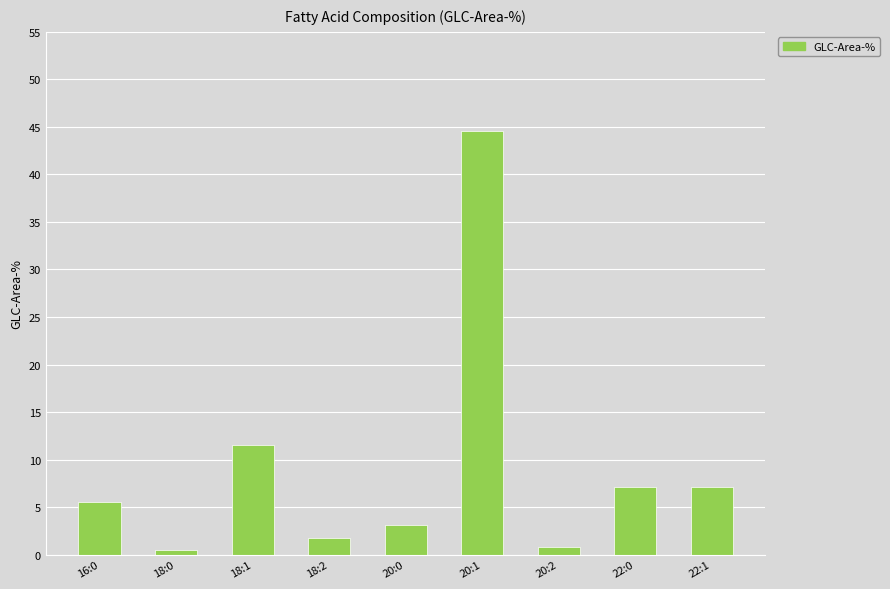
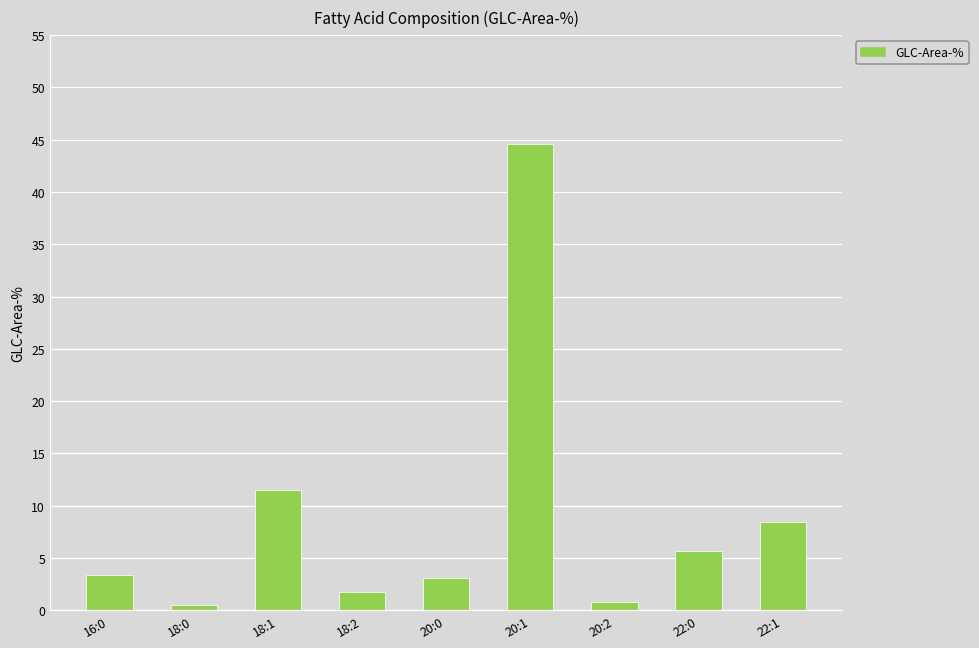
16:0: 6 -> 3
22:0: 7 -> 6
22:1: 7 -> 8
